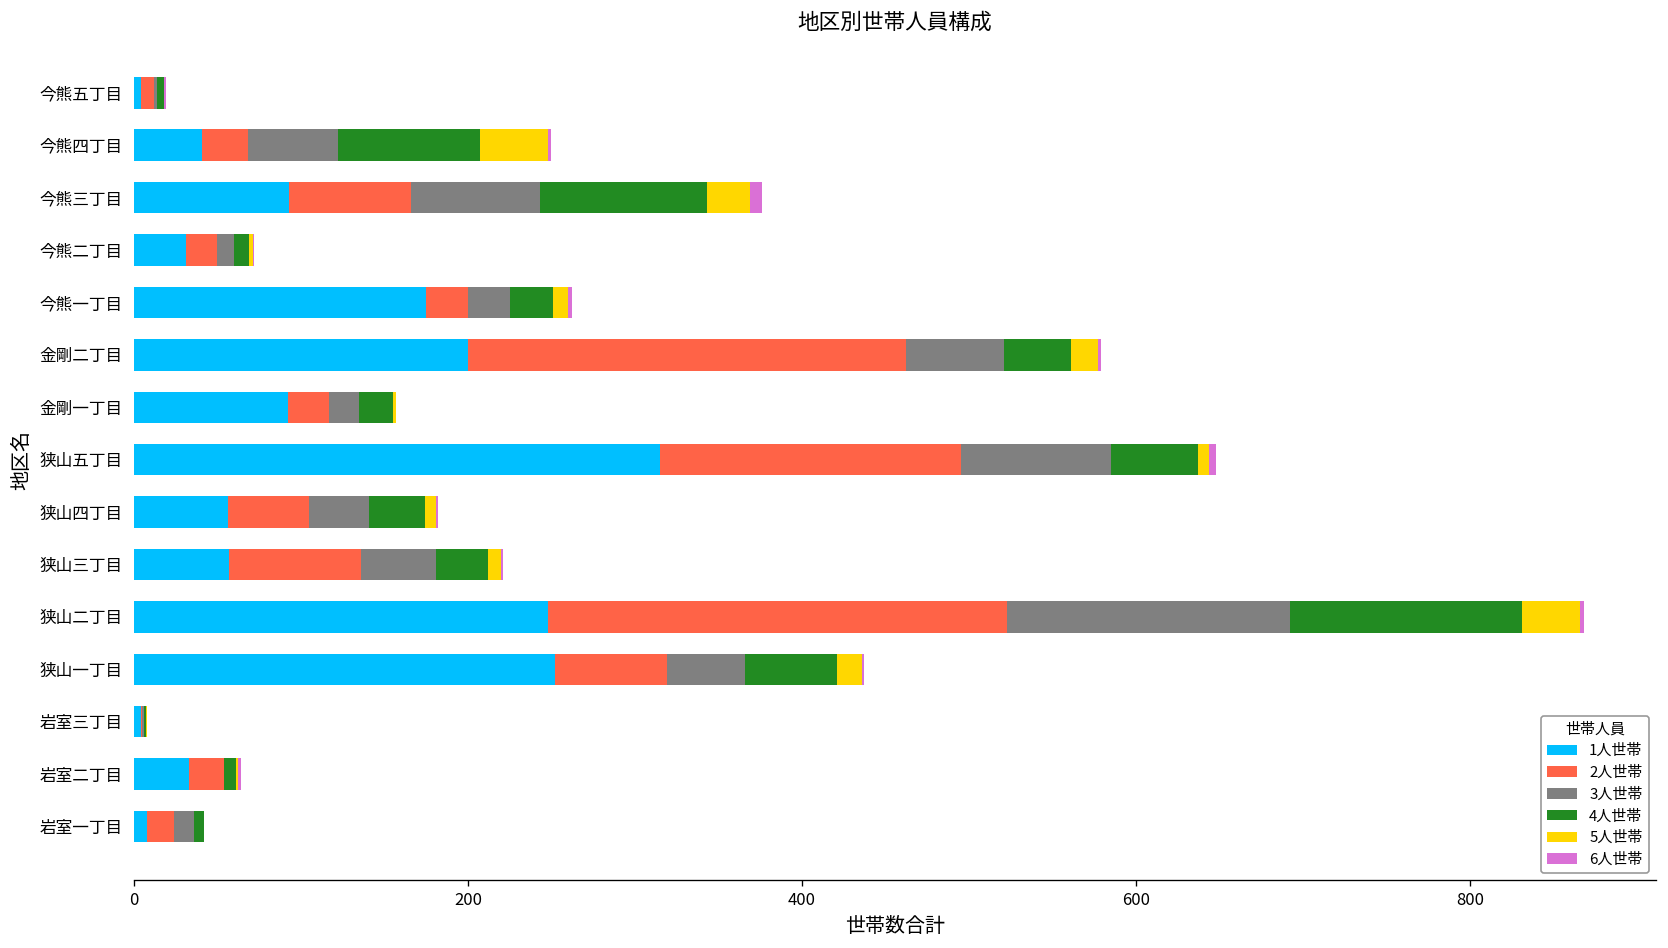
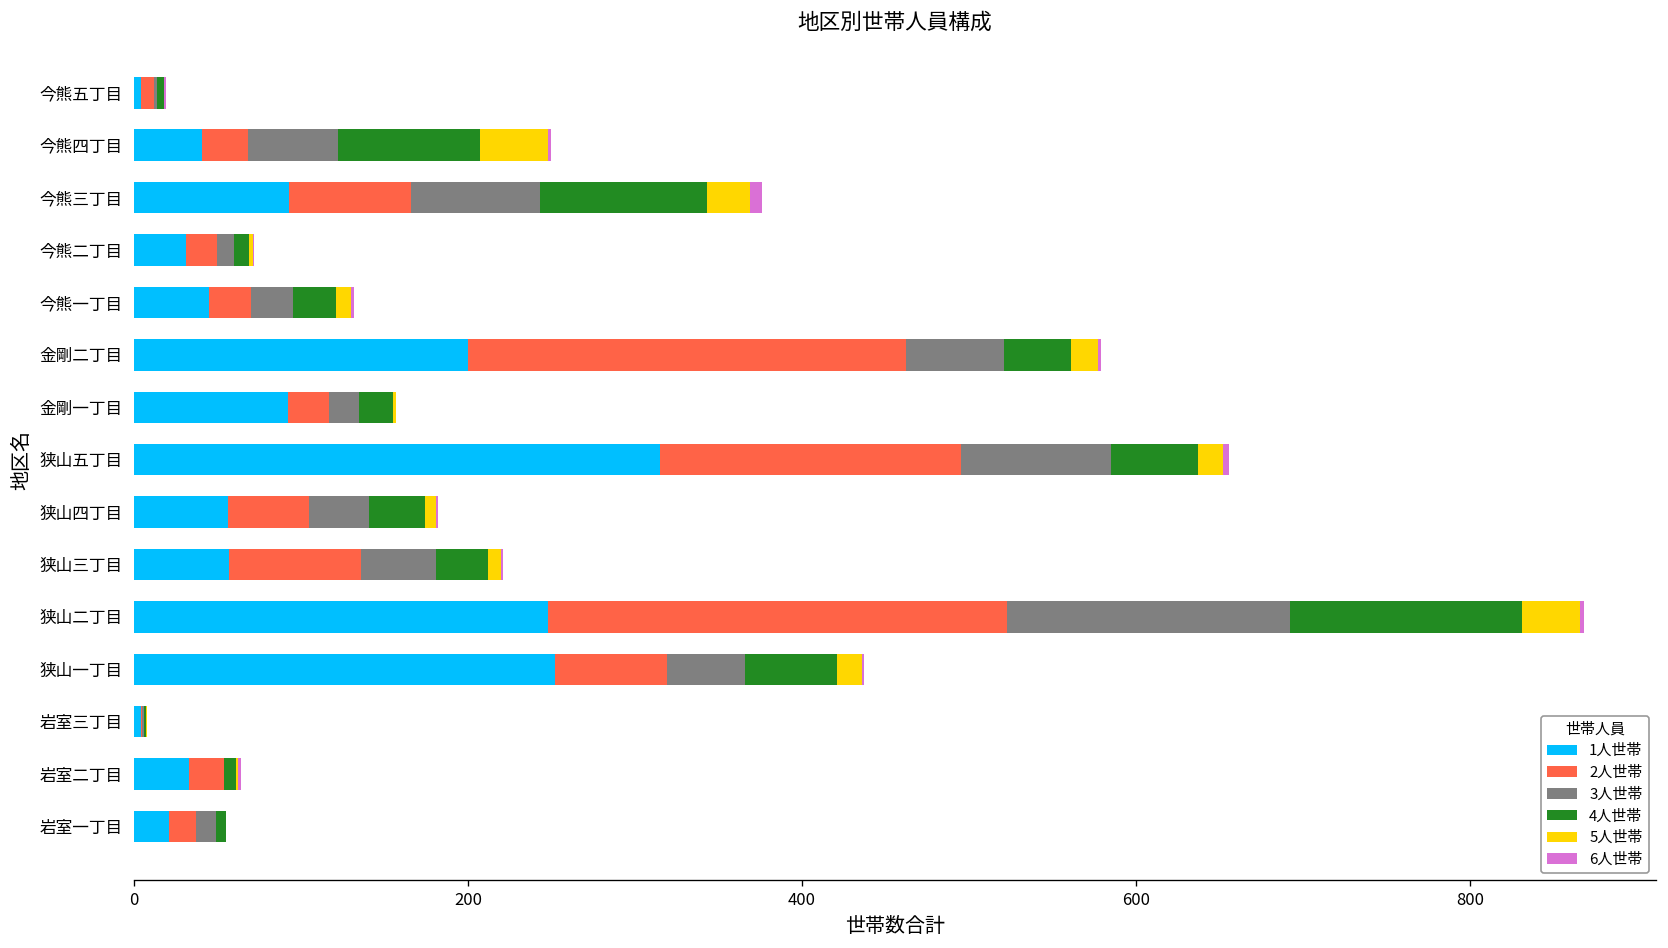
1人世帯, 今熊一丁目: 175 -> 45
5人世帯, 狭山五丁目: 7 -> 15
1人世帯, 岩室一丁目: 8 -> 21
